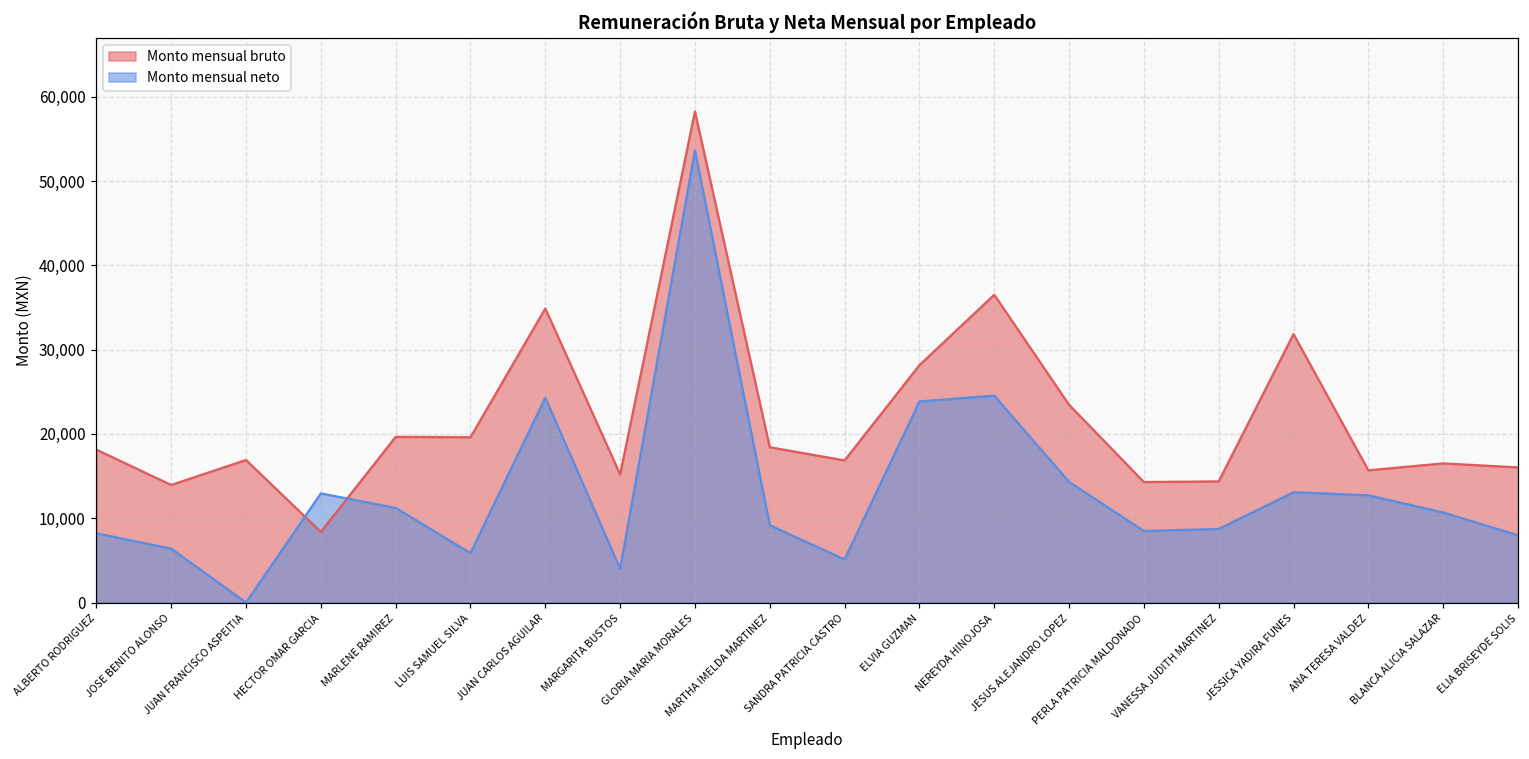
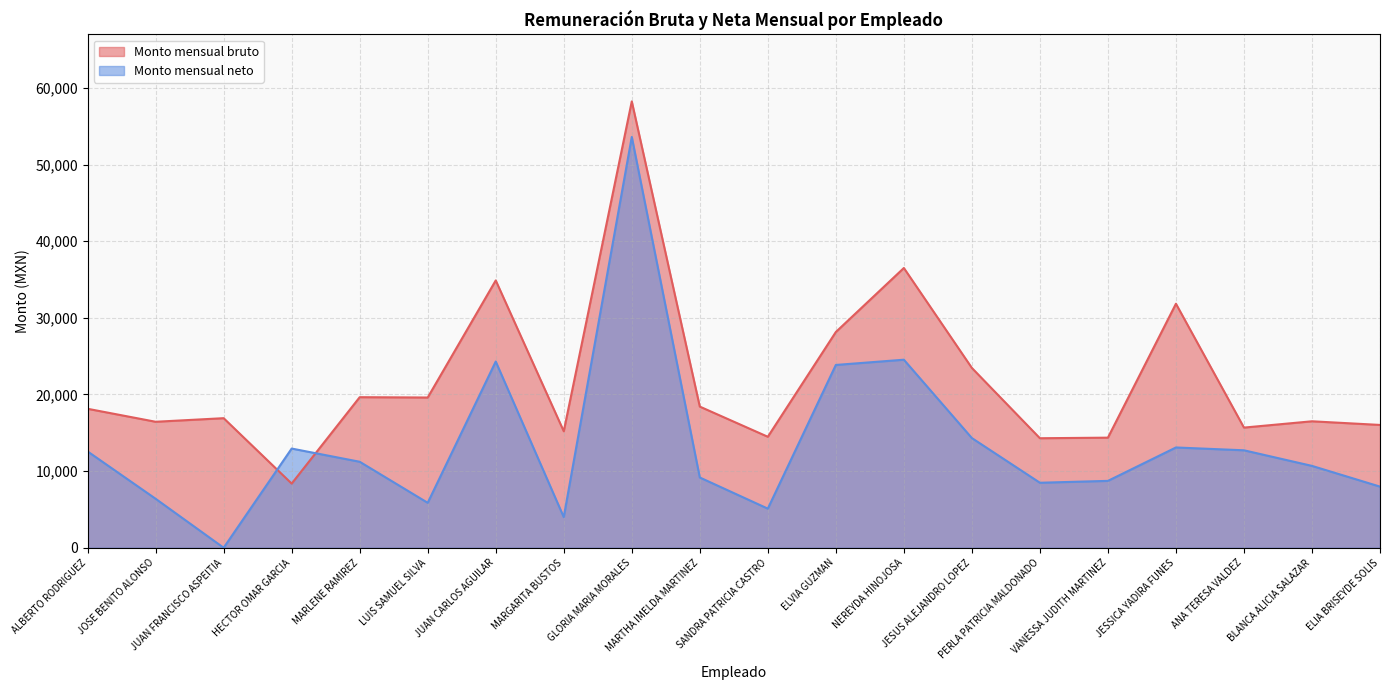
Monto mensual neto, ALBERTO RODRIGUEZ: 8,000 -> 13,000
Monto mensual bruto, JOSE BENITO ALONSO: 14,000 -> 16,000
Monto mensual bruto, SANDRA PATRICIA CASTRO: 17,000 -> 14,000
